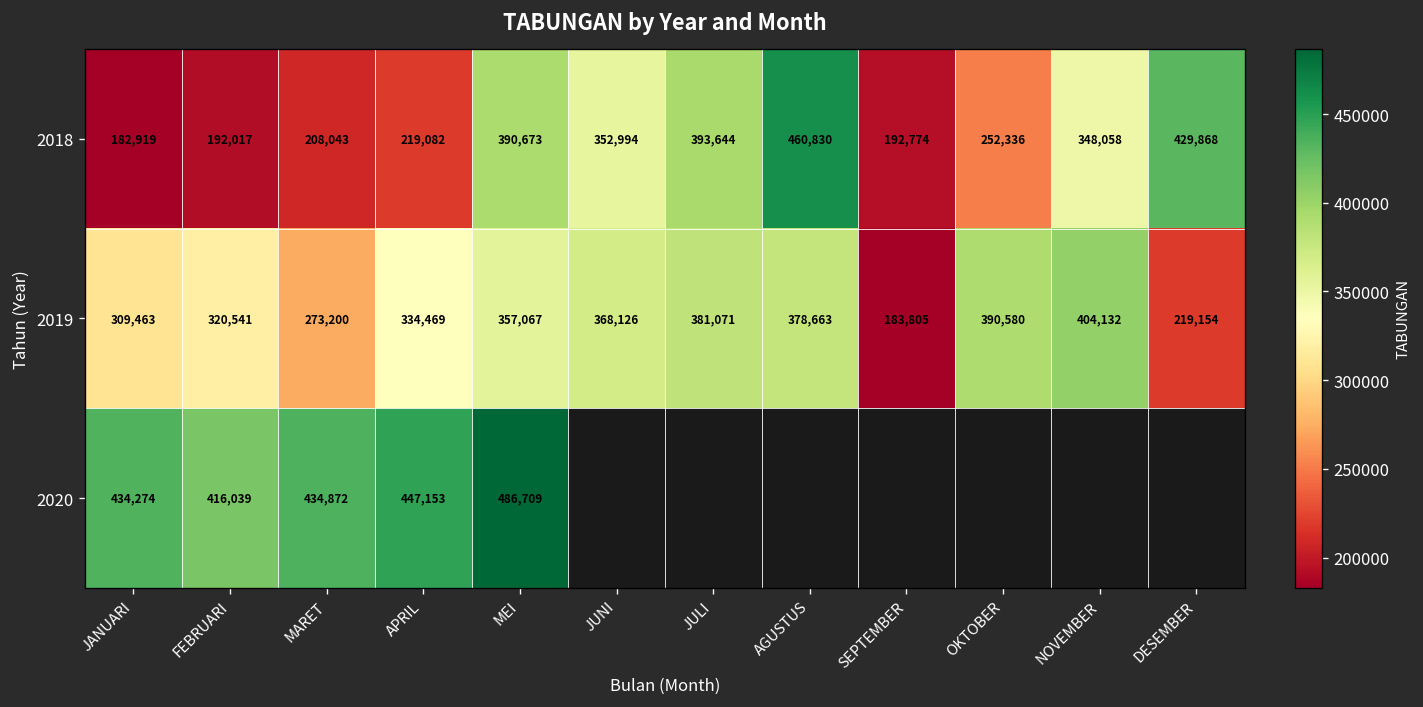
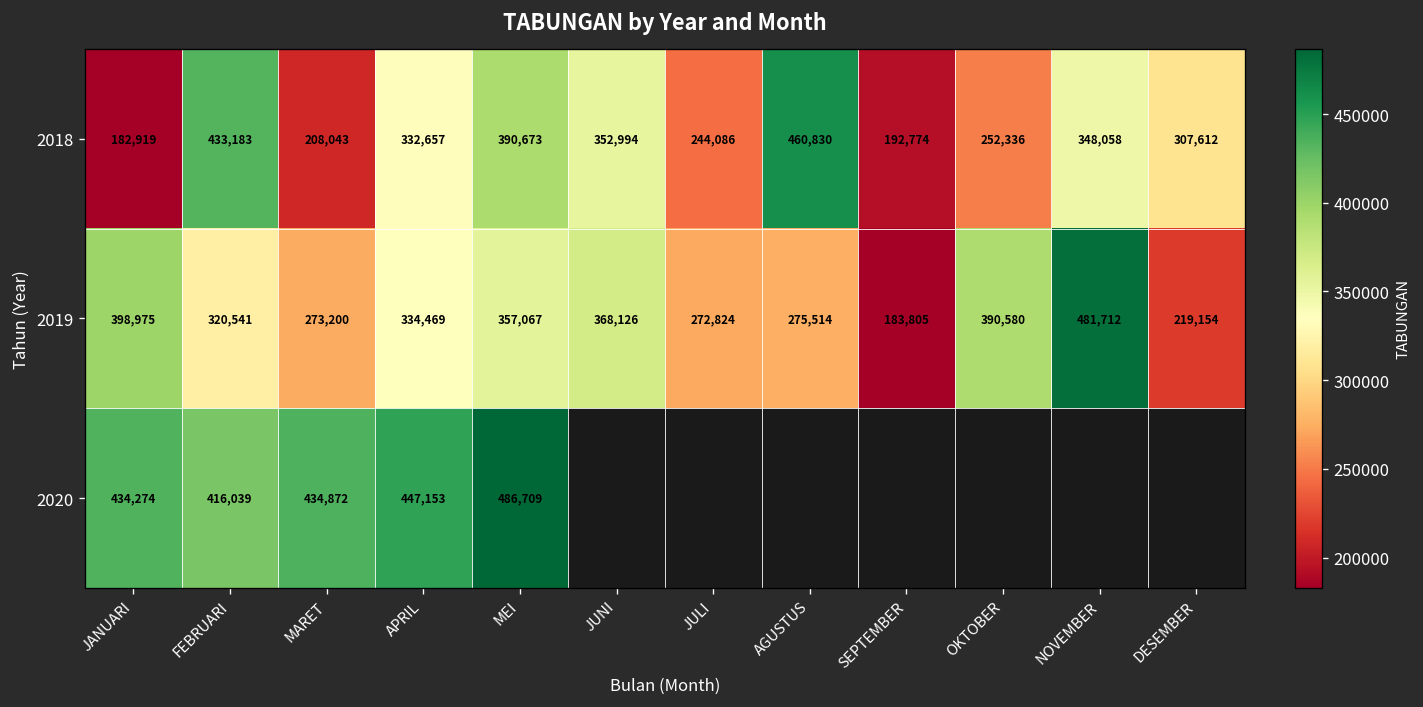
2018, FEBRUARI: 192,017 -> 433,183
2018, APRIL: 219,082 -> 332,657
2018, JULI: 393,644 -> 244,086
2018, DESEMBER: 429,868 -> 307,612
2019, JANUARI: 309,463 -> 398,975
2019, JULI: 381,071 -> 272,824
2019, AGUSTUS: 378,663 -> 275,514
2019, NOVEMBER: 404,132 -> 481,712
